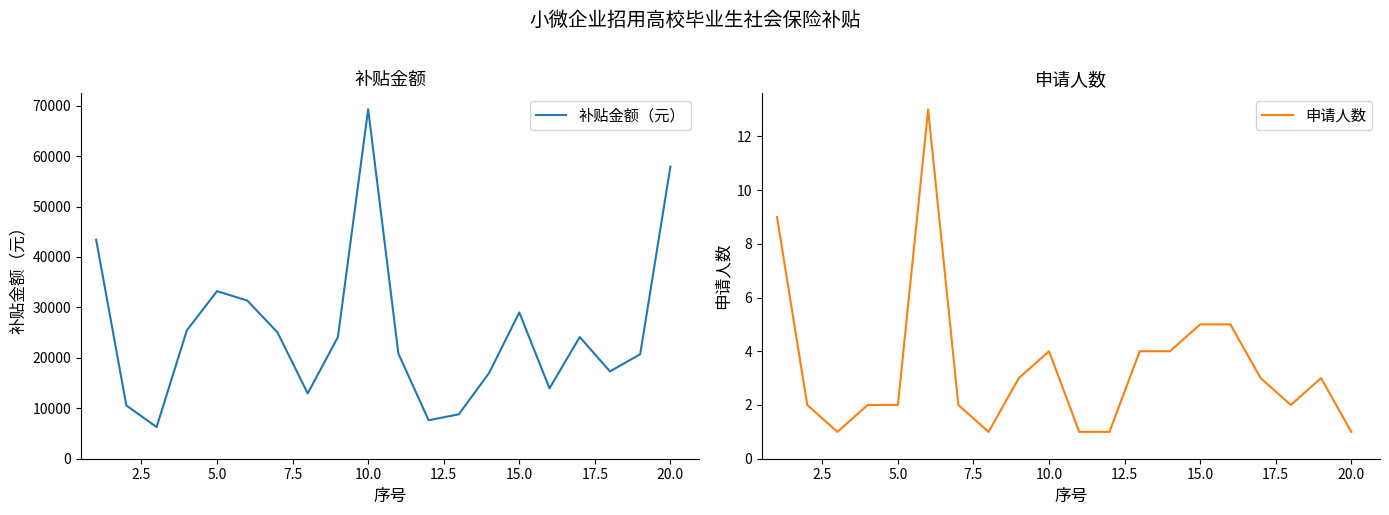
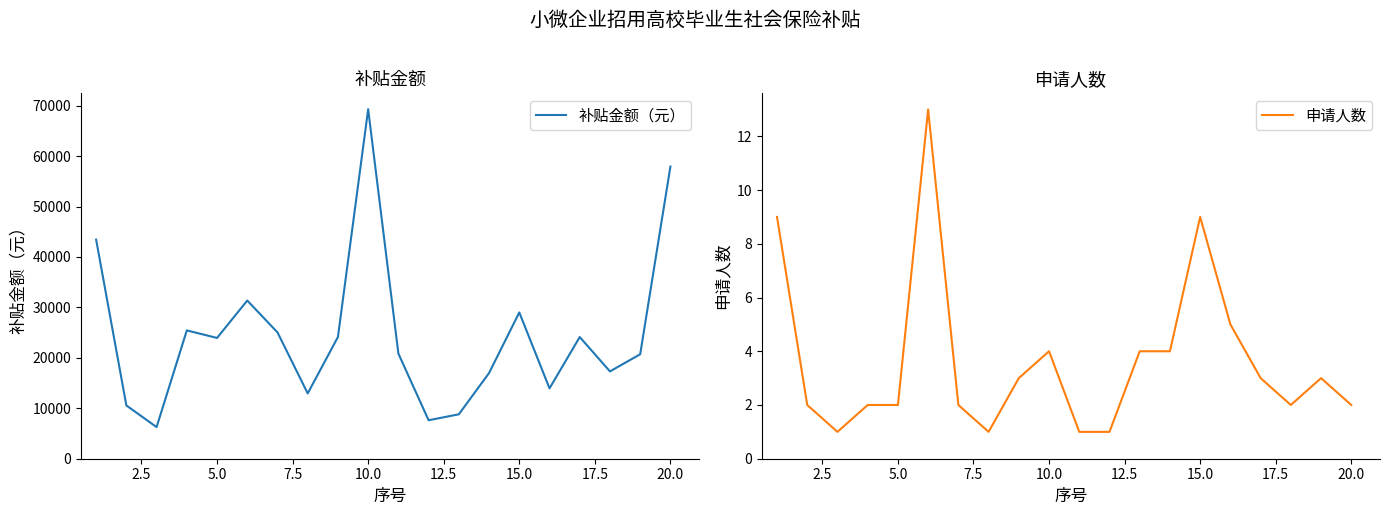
补贴金额, 5.0: 33000 -> 24000
申请人数, 15.0: 5 -> 9
申请人数, 20.0: 1 -> 2
